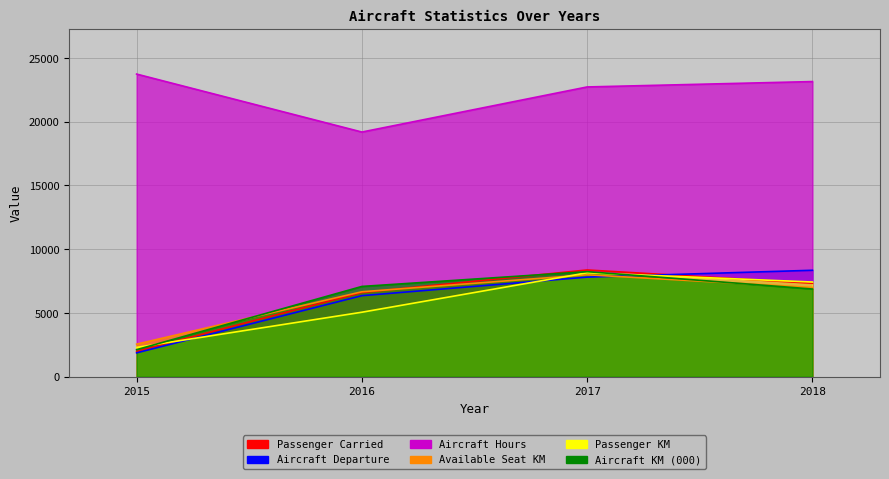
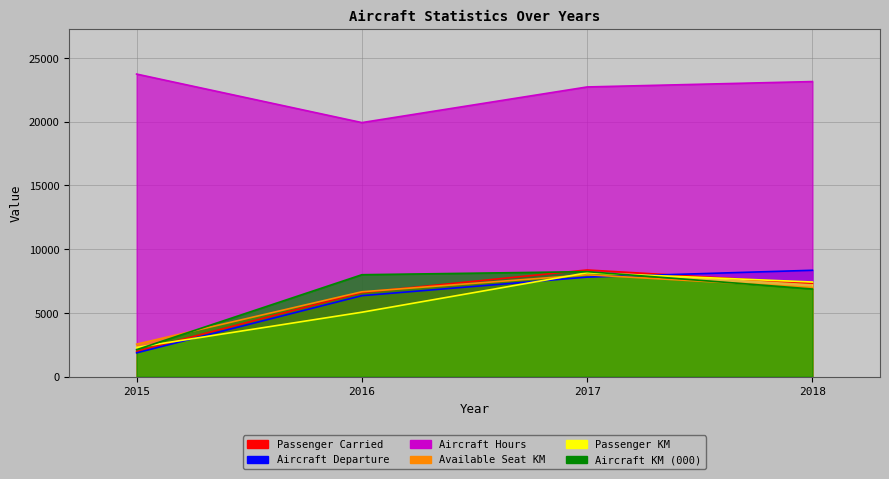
Aircraft Hours, 2016: 19200 -> 19900
Aircraft KM (000), 2016: 7100 -> 8000
